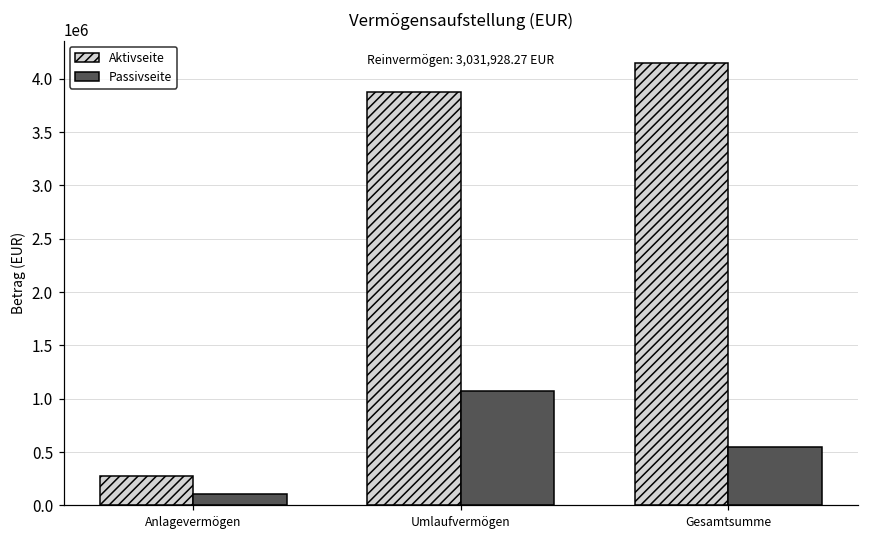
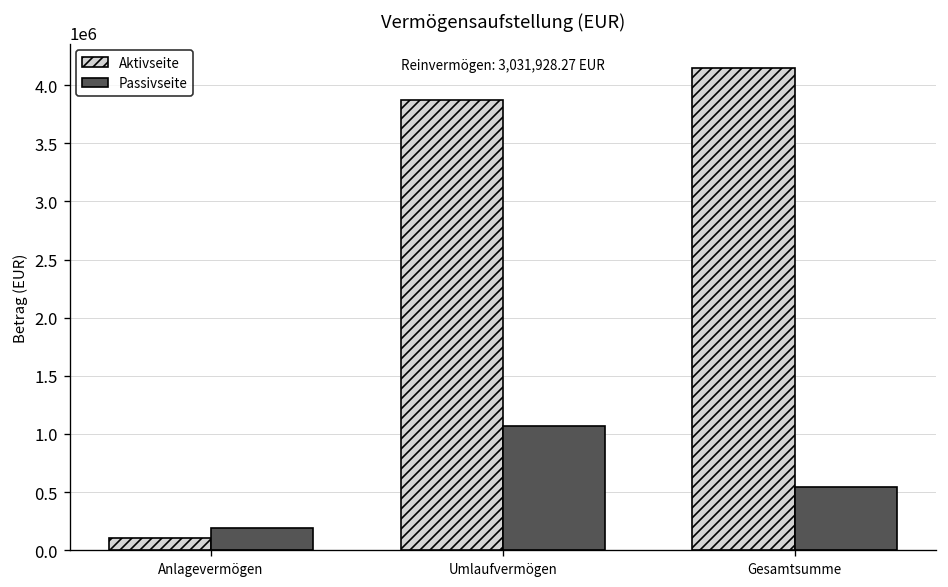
Aktivseite, Anlagevermögen: 300000 -> 100000
Passivseite, Anlagevermögen: 100000 -> 200000
